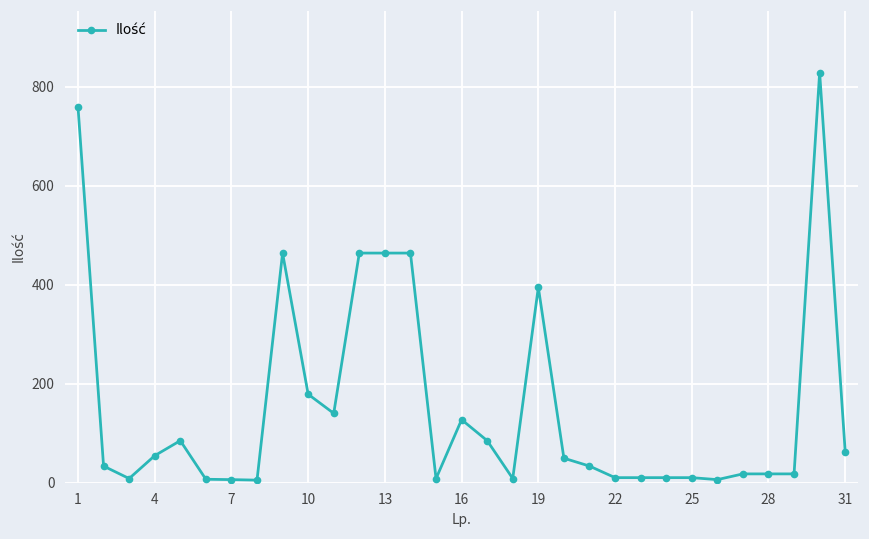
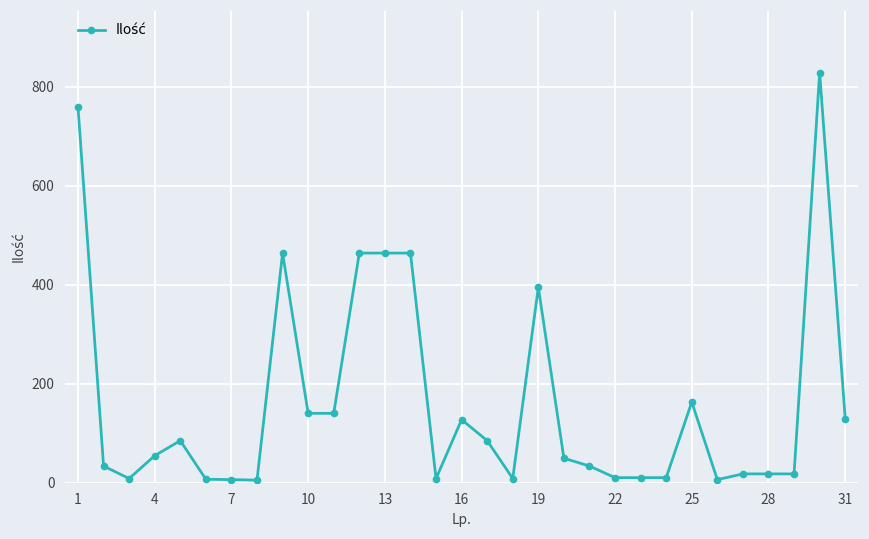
10: 180 -> 140
25: 10 -> 160
31: 60 -> 130
